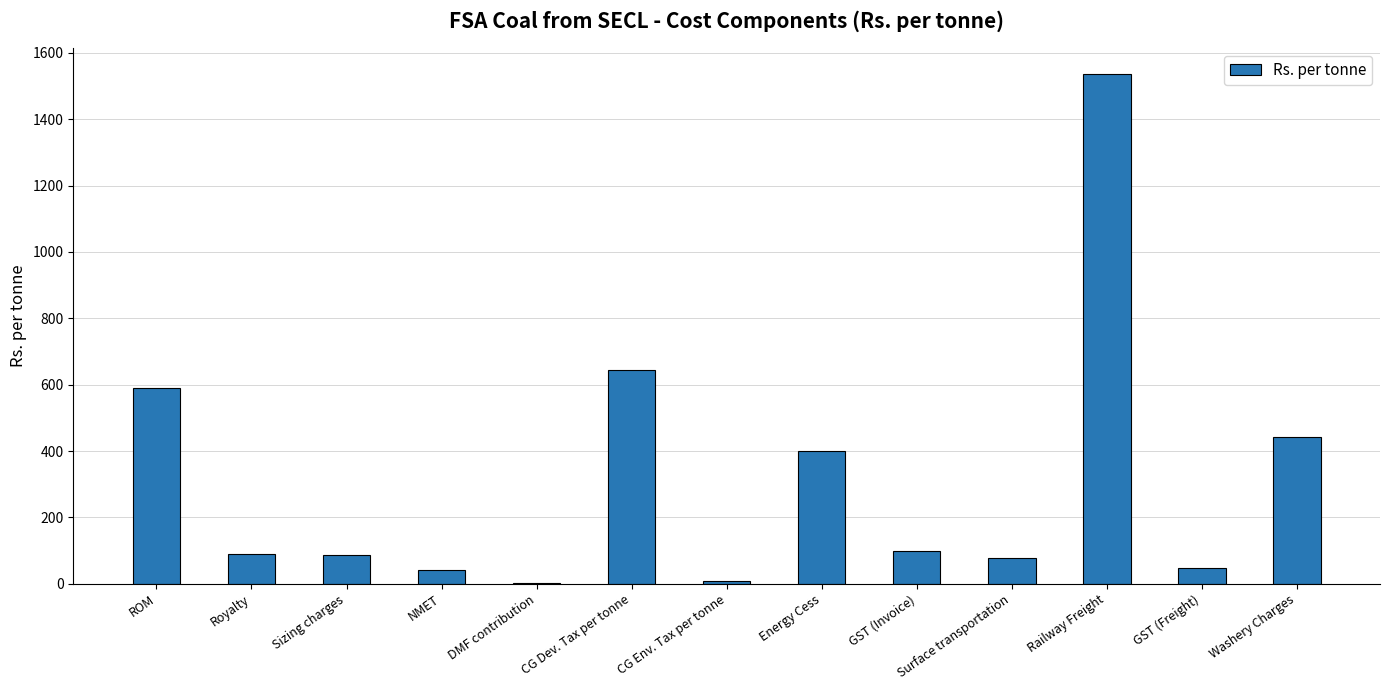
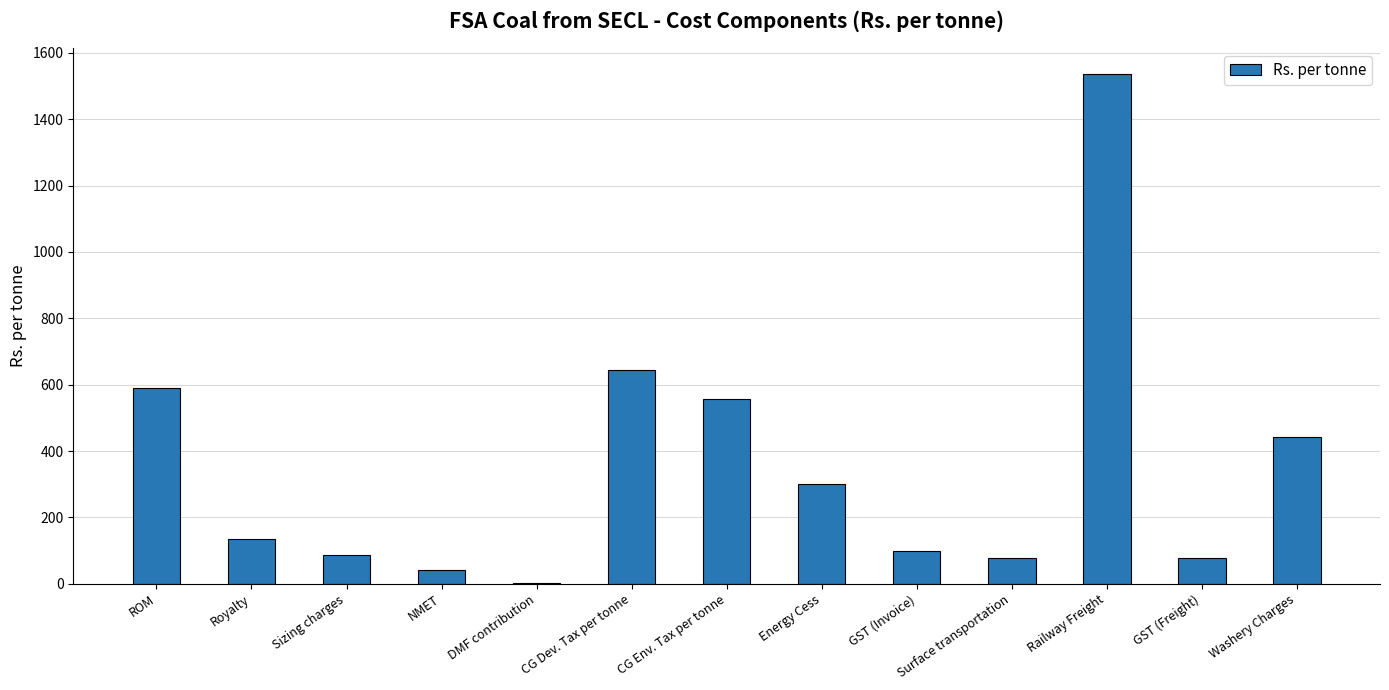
Royalty: 90 -> 130
CG Env. Tax per tonne: 10 -> 560
Energy Cess: 400 -> 300
GST (Freight): 50 -> 80
